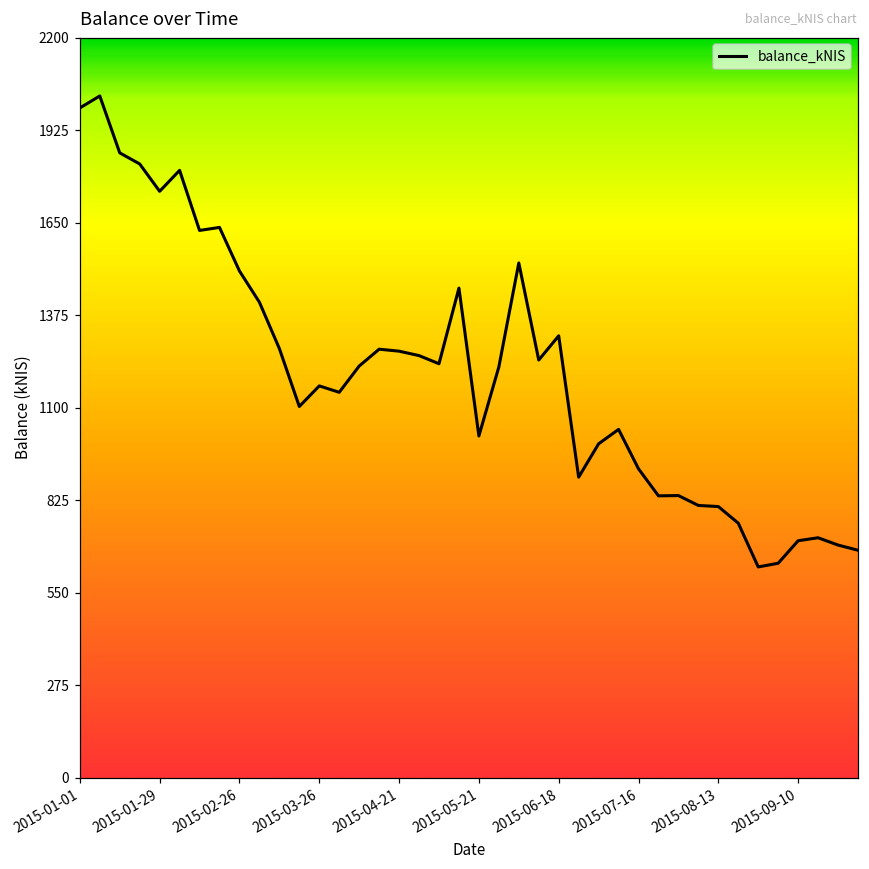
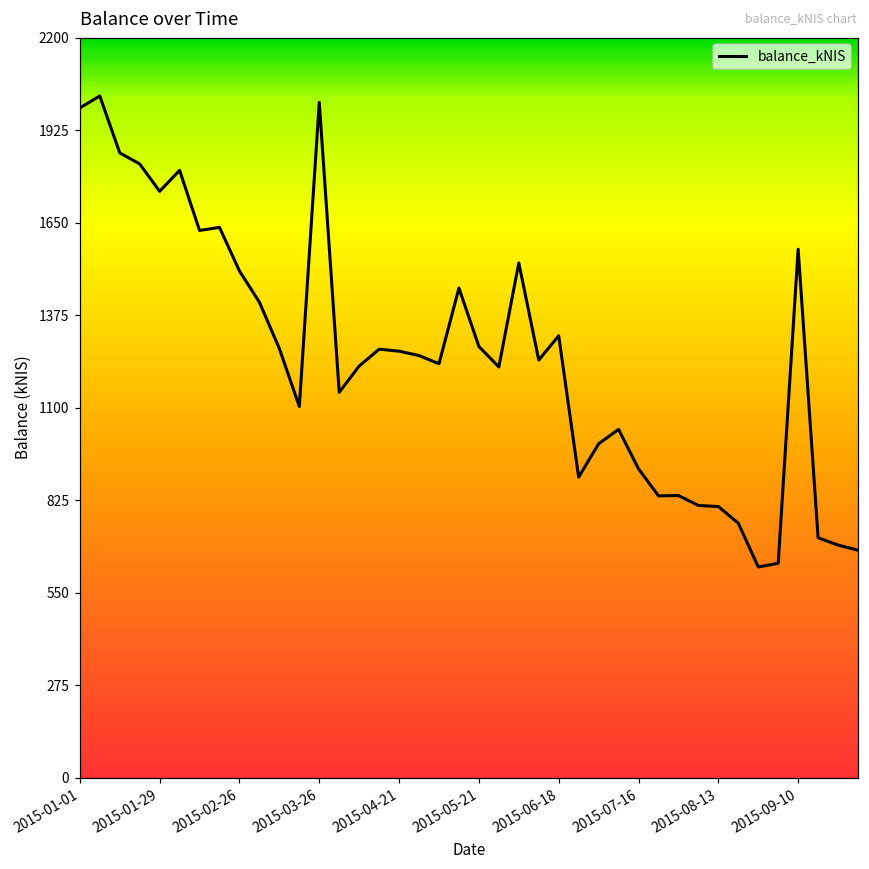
2015-03-26: 1160 -> 2010
2015-05-21: 1020 -> 1280
2015-09-10: 700 -> 1570
